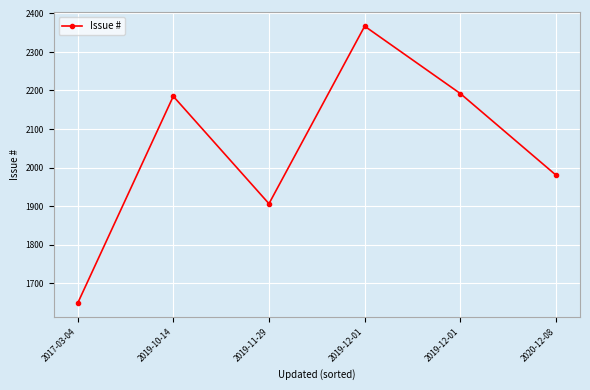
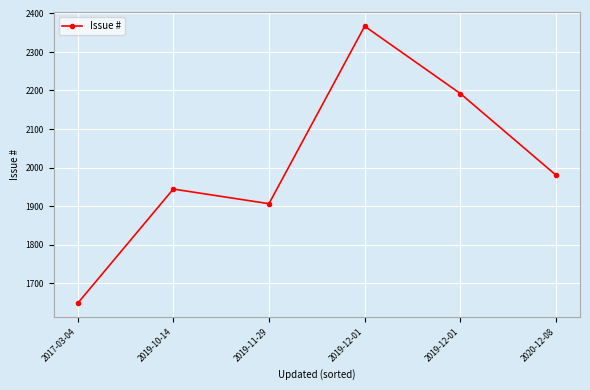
2019-10-14: 2190 -> 1940
